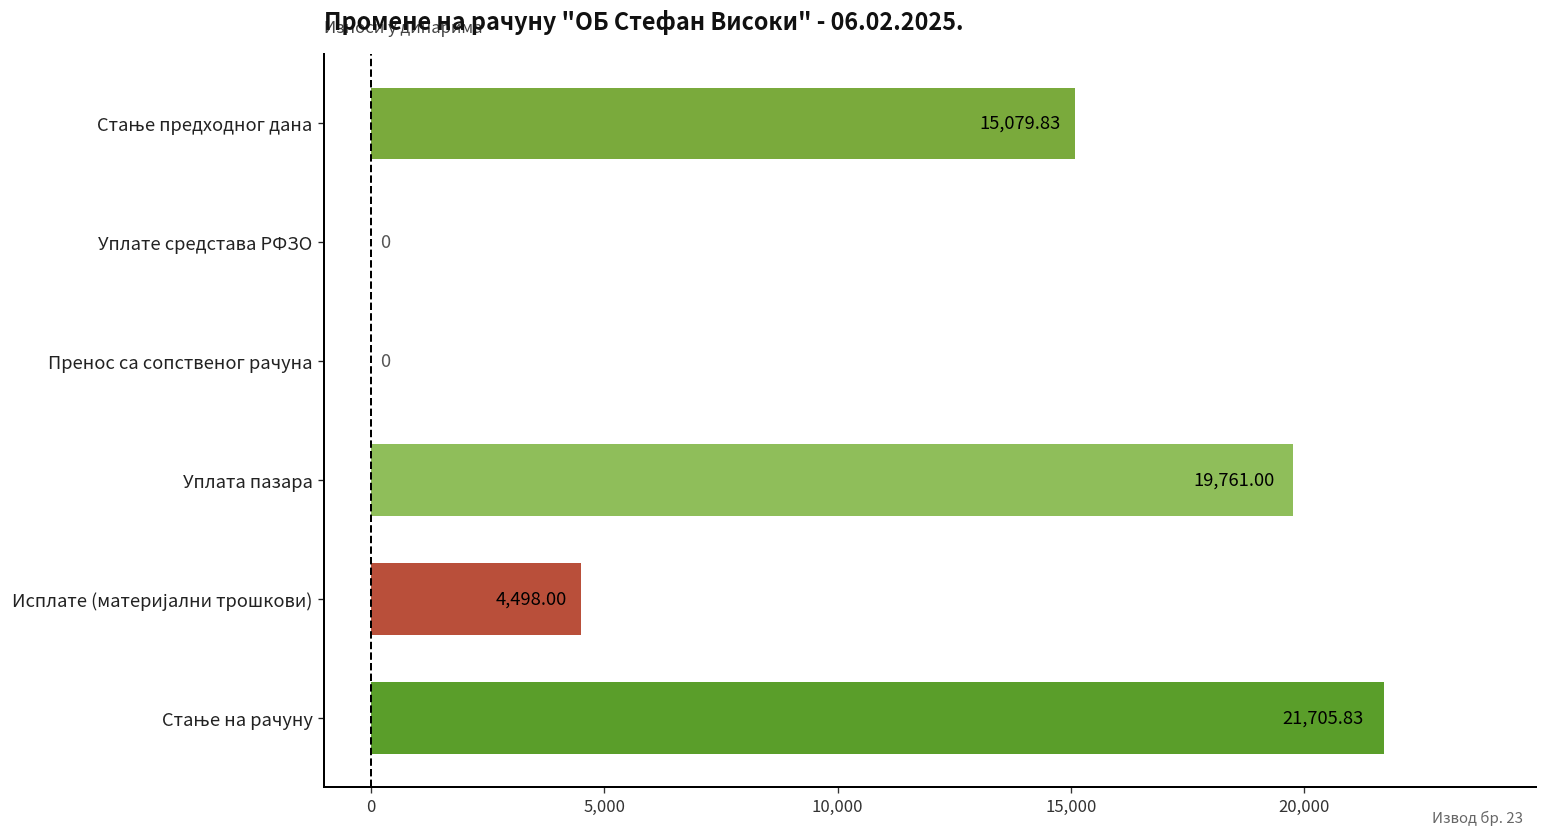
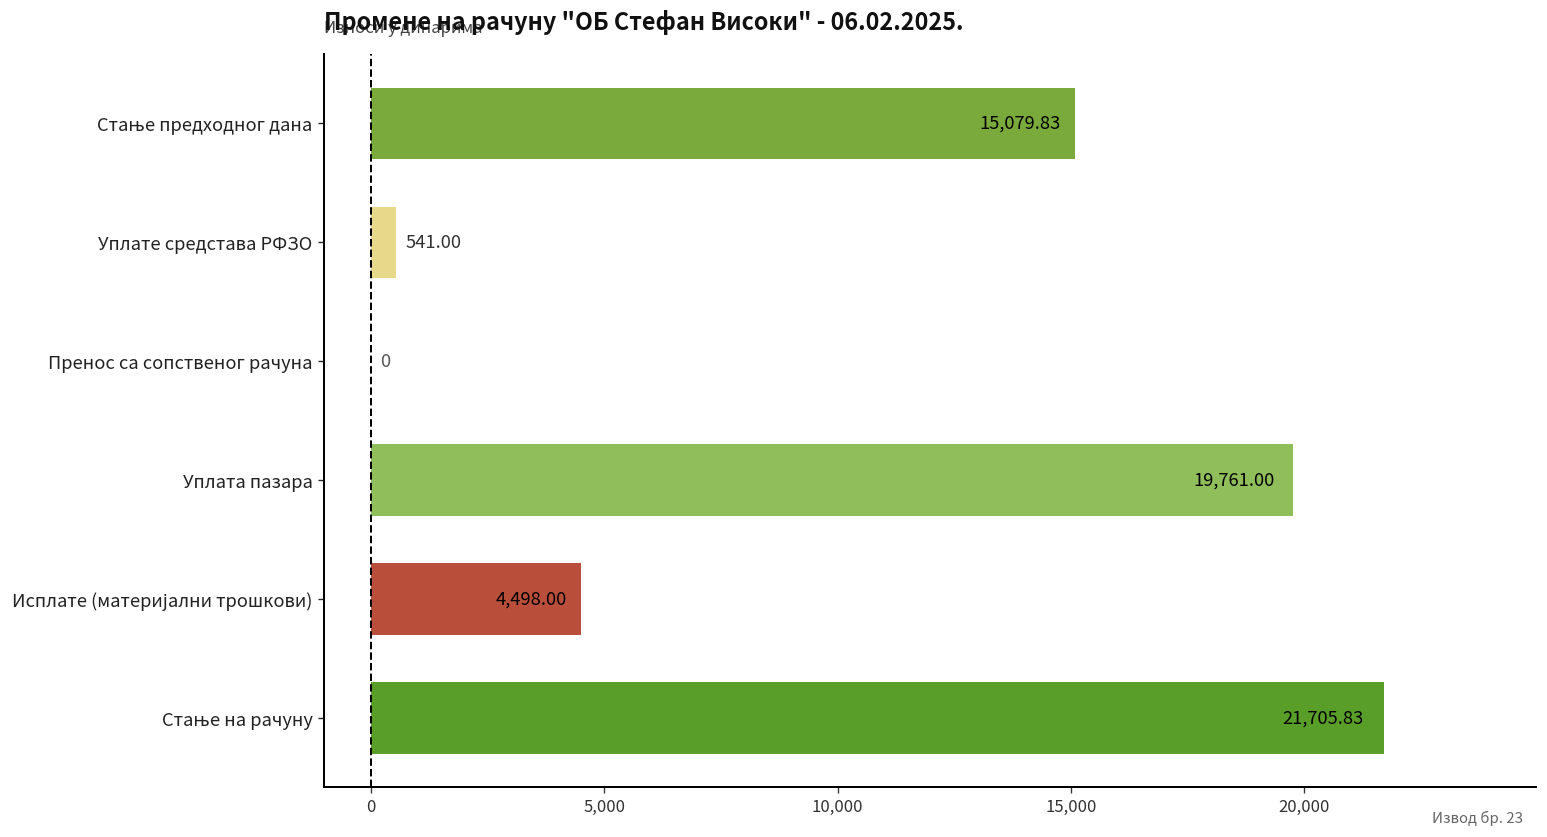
Уплате средстава РФЗО: 0 -> 541.00
